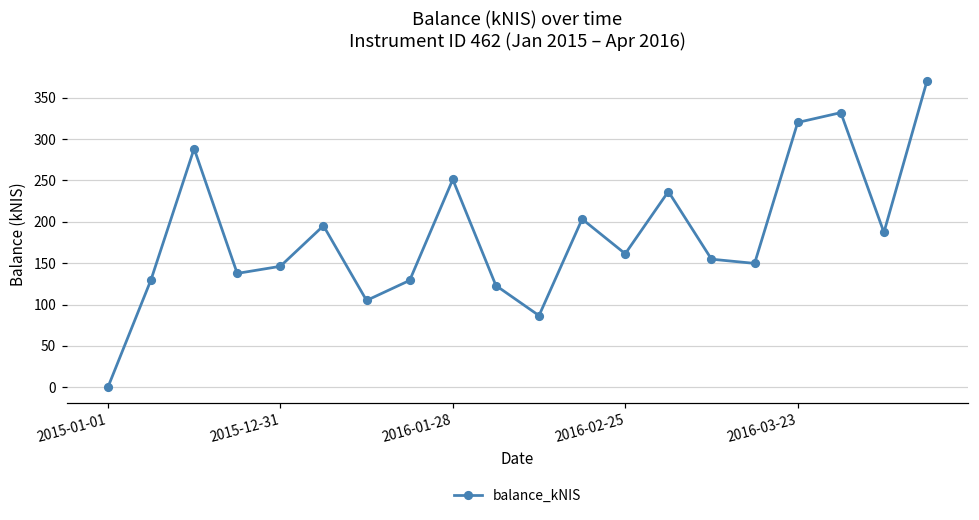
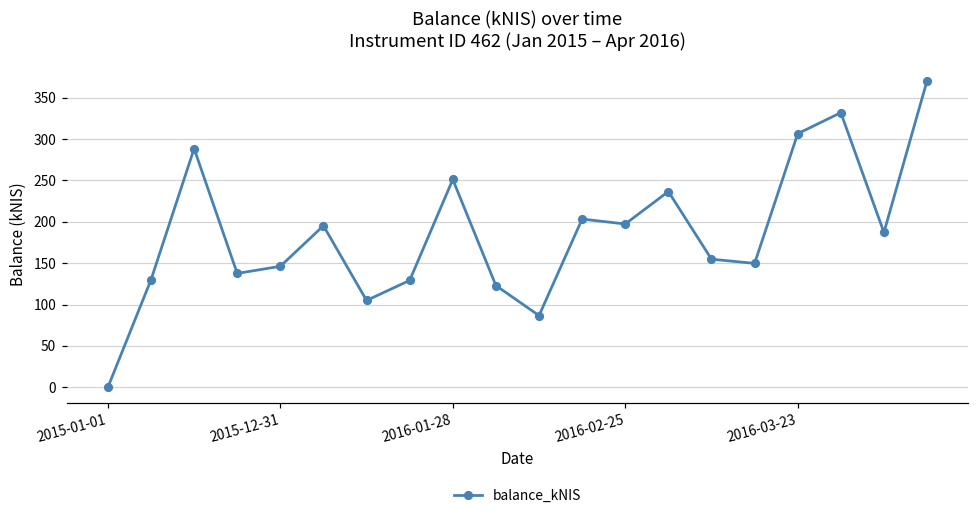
2016-02-25: 160 -> 200
2016-03-23: 320 -> 310
